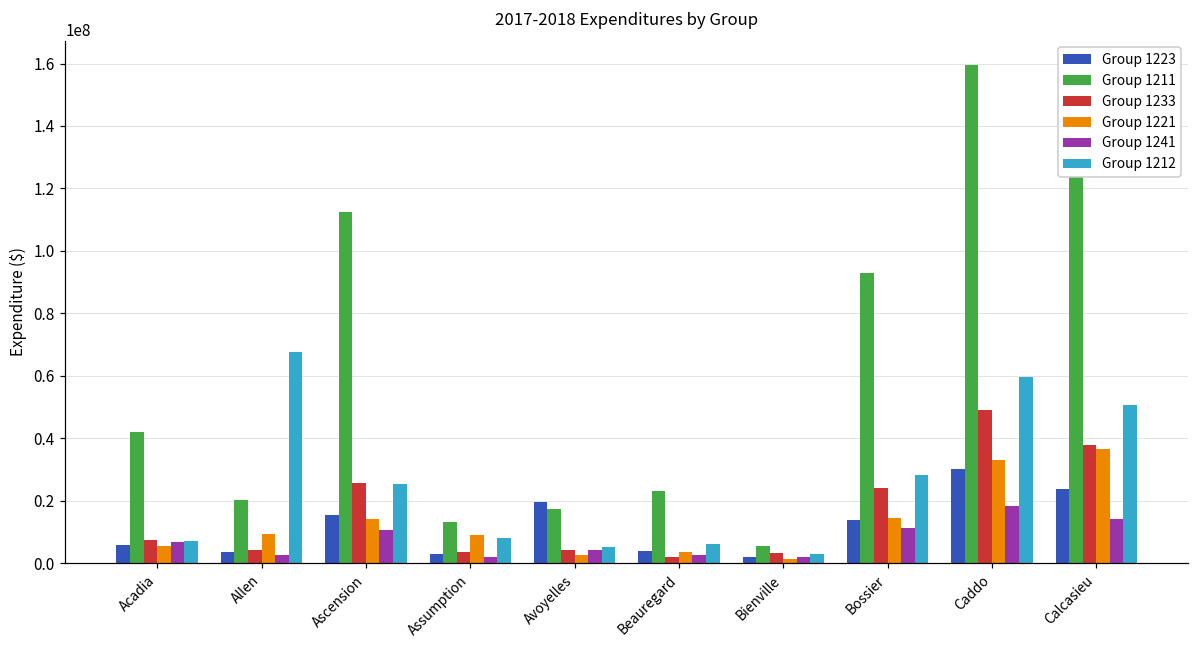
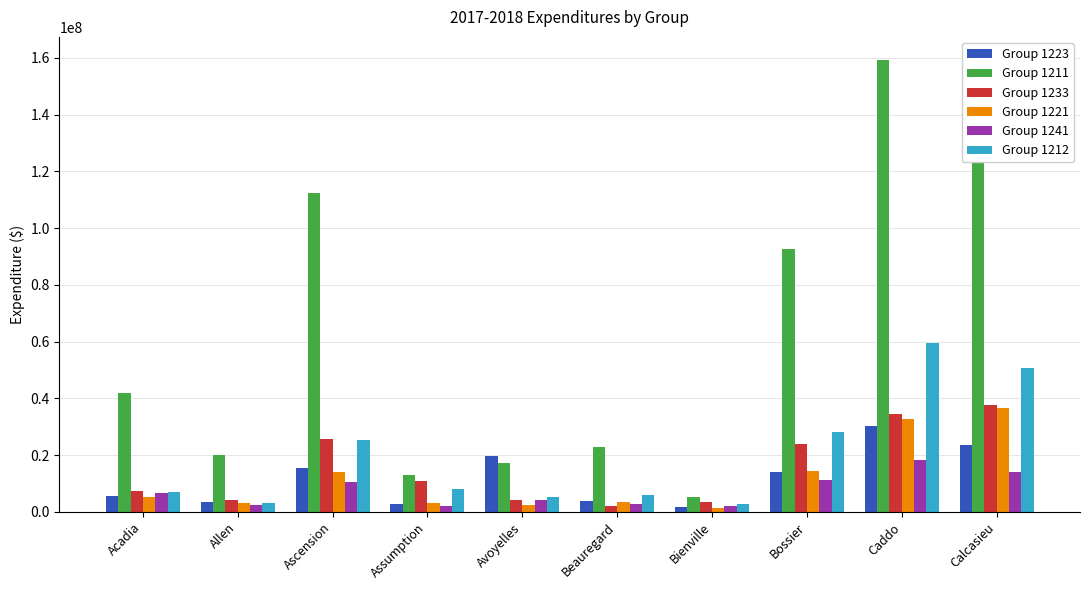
Group 1221, Allen: 9000000 -> 3000000
Group 1212, Allen: 68000000 -> 3000000
Group 1233, Assumption: 3000000 -> 11000000
Group 1221, Assumption: 9000000 -> 3000000
Group 1233, Caddo: 49000000 -> 35000000
